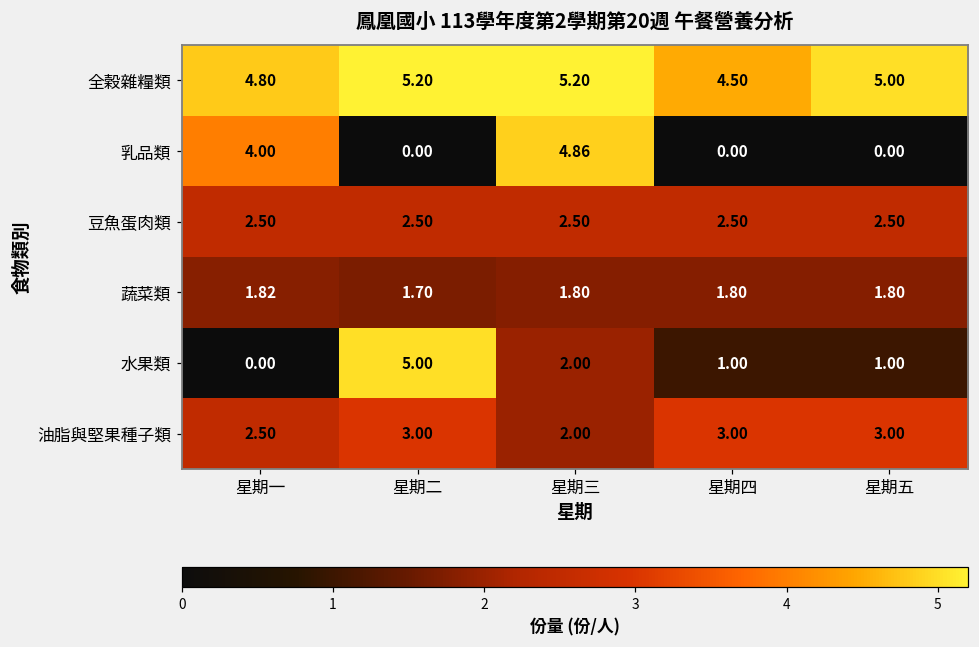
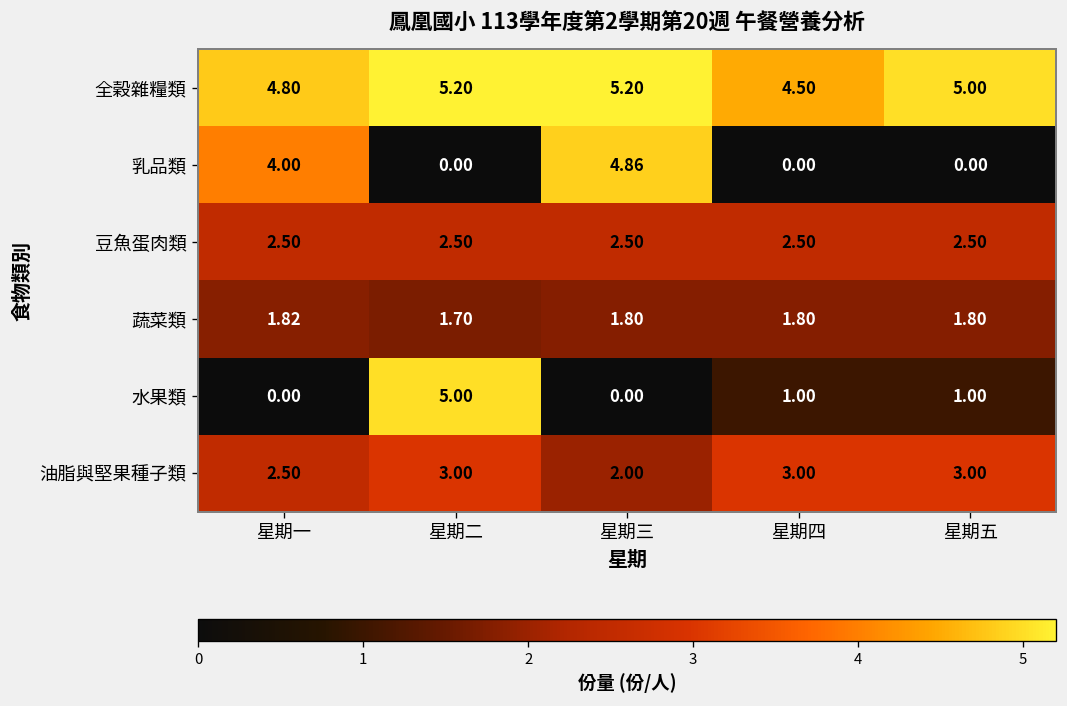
水果類, 星期三: 2.00 -> 0.00
